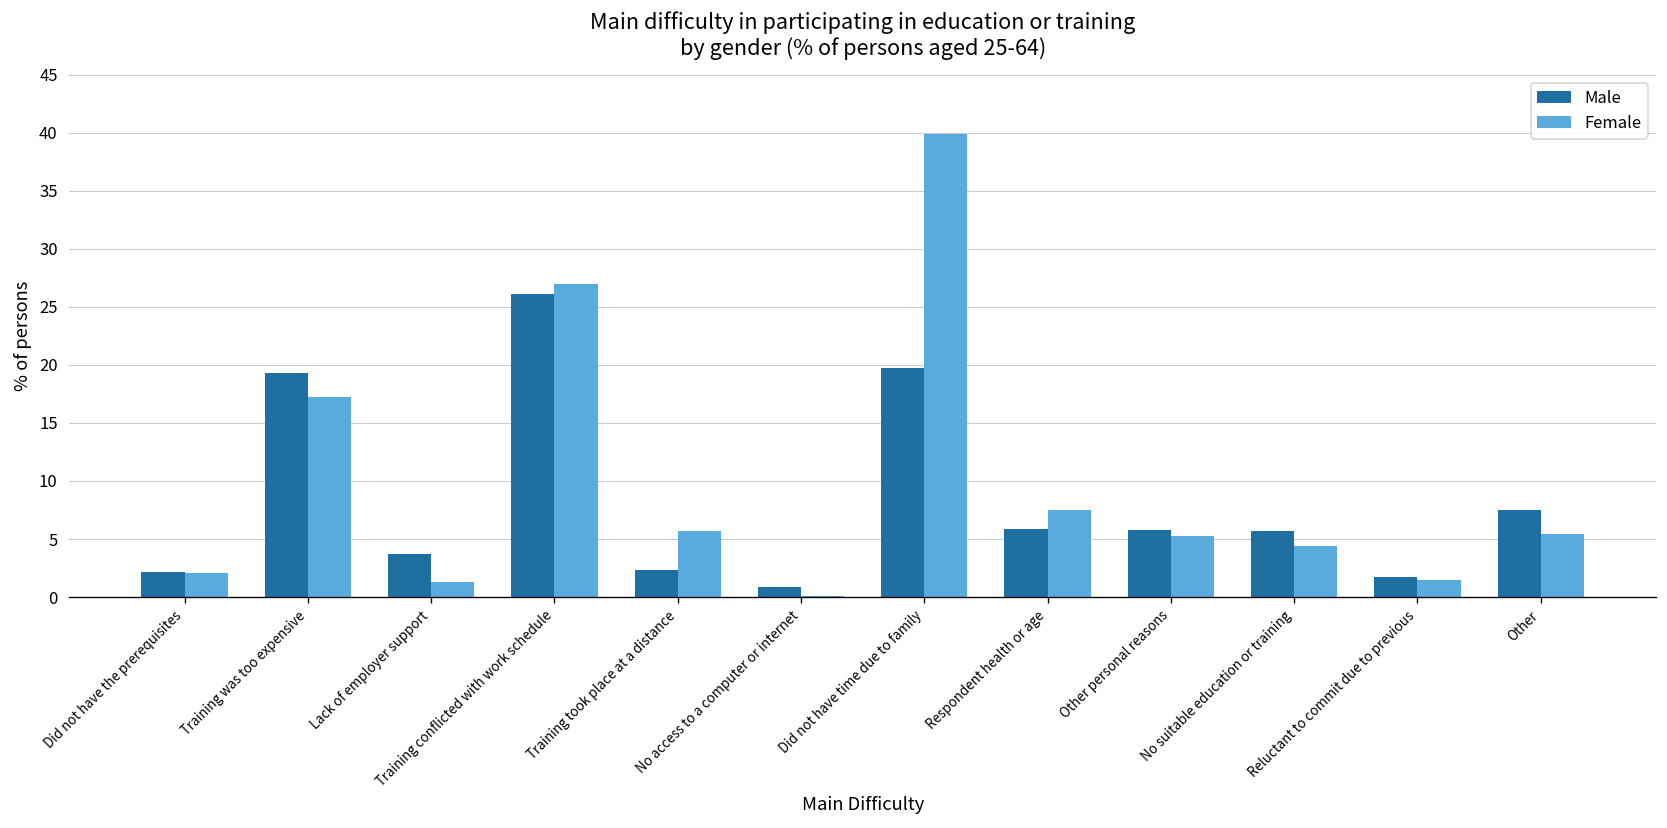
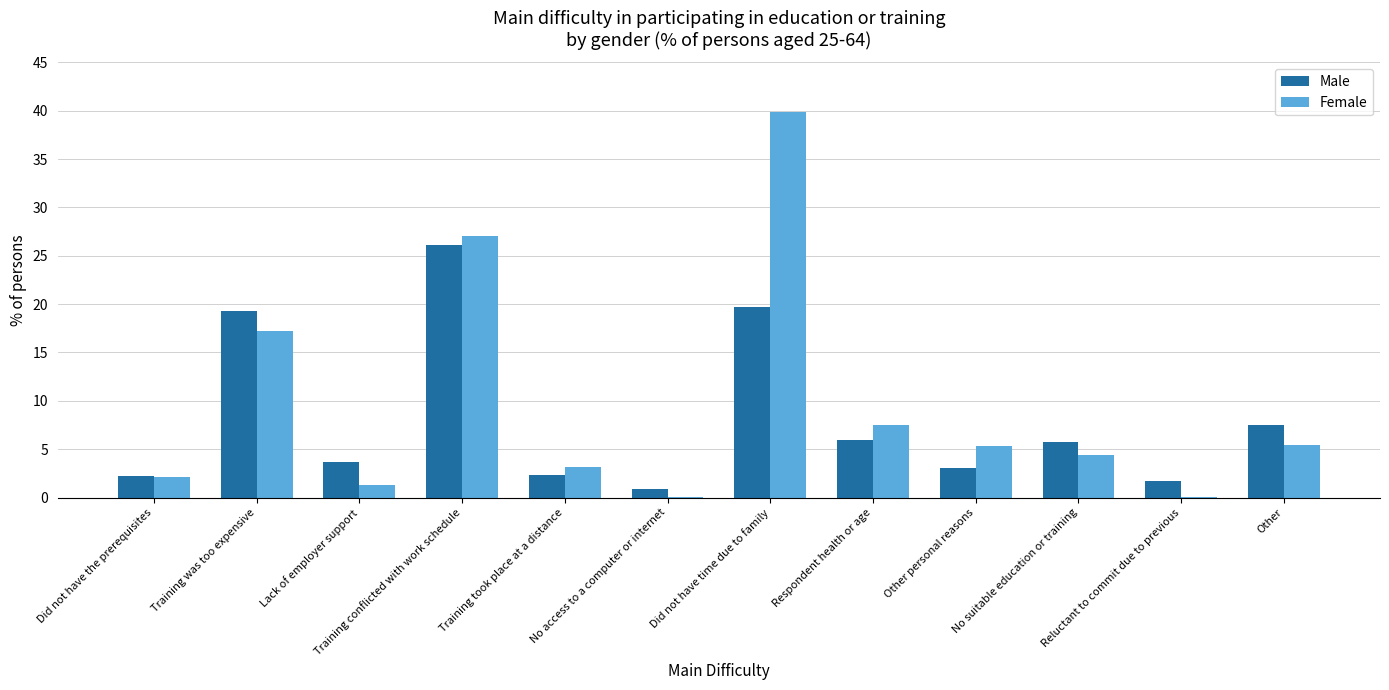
Female, Training took place at a distance: 6 -> 3
Male, Other personal reasons: 6 -> 3
Female, Reluctant to commit due to previous: 2 -> 0
